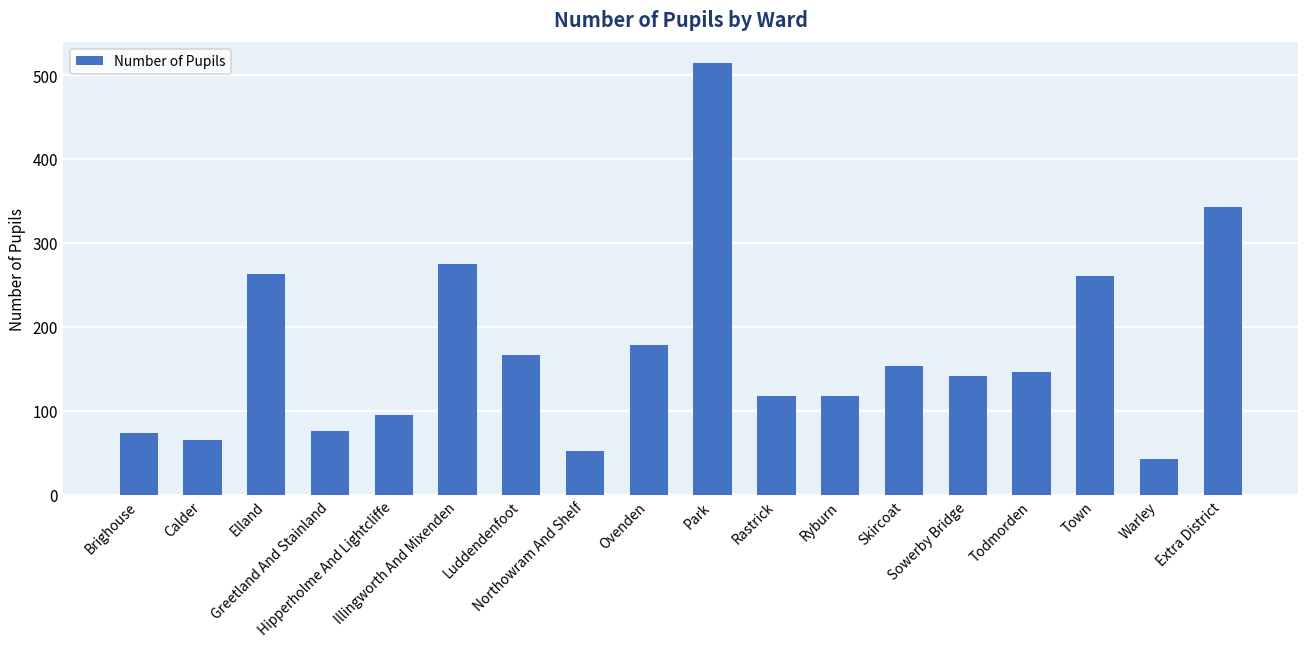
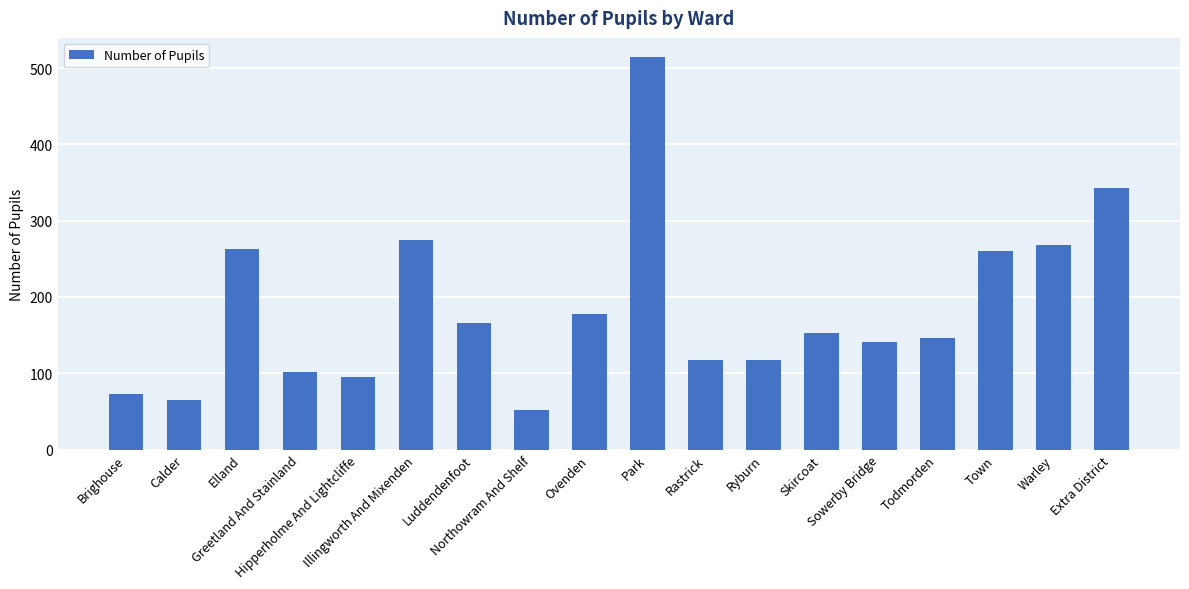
Greetland And Stainland: 80 -> 100
Warley: 40 -> 270
